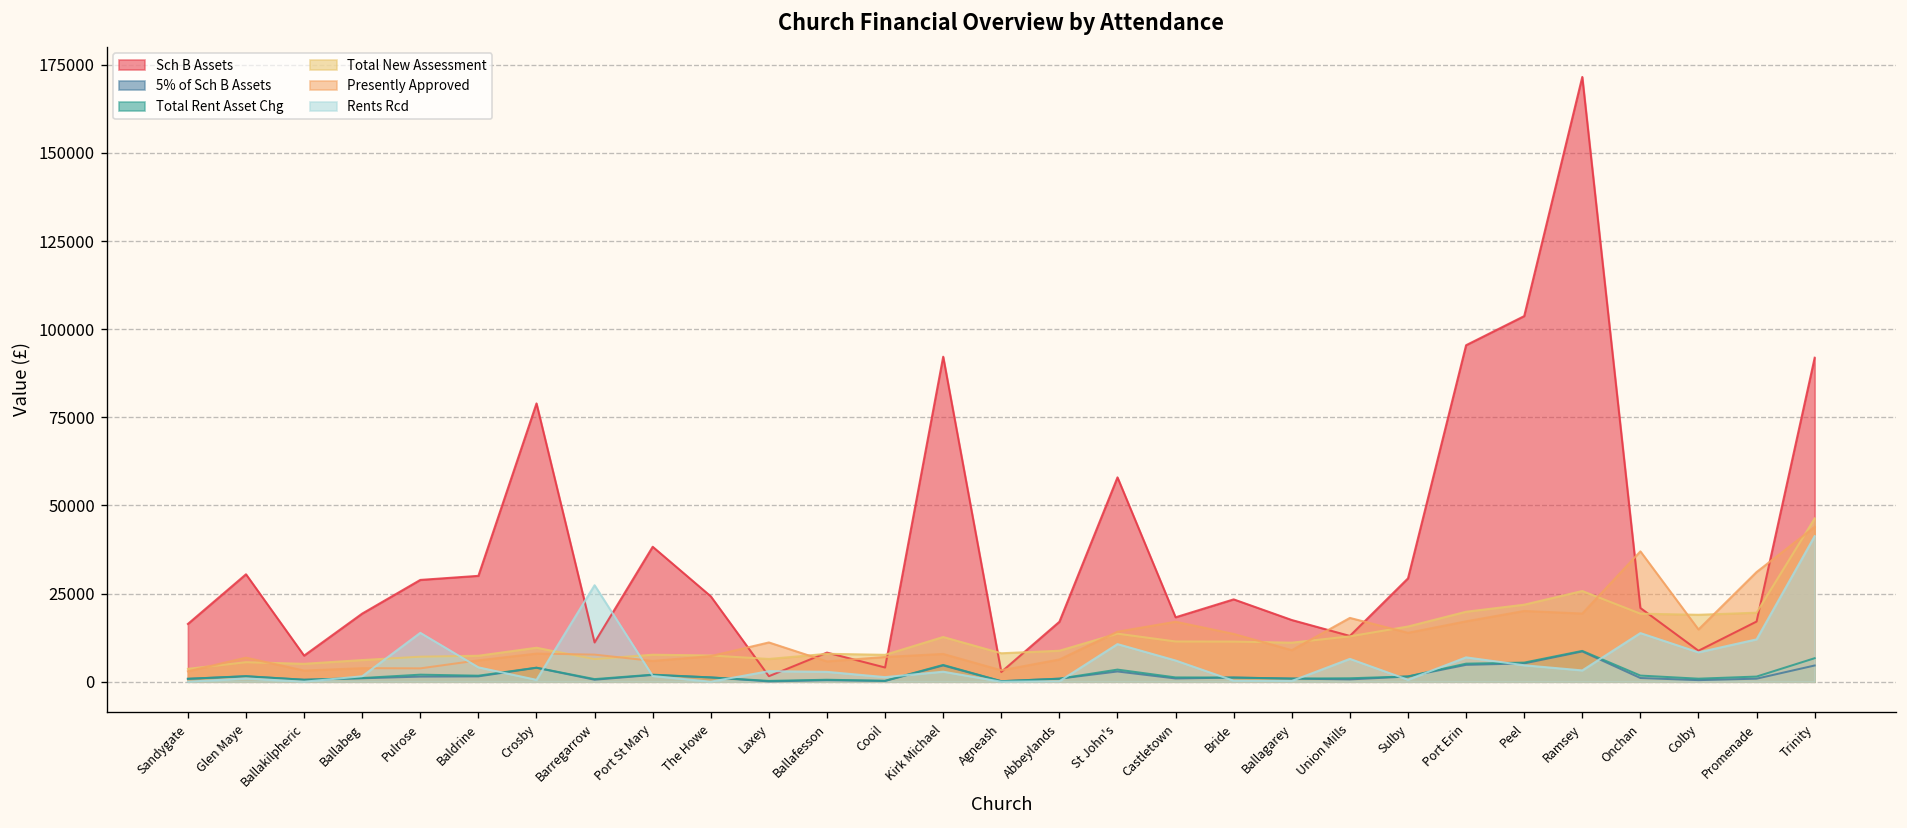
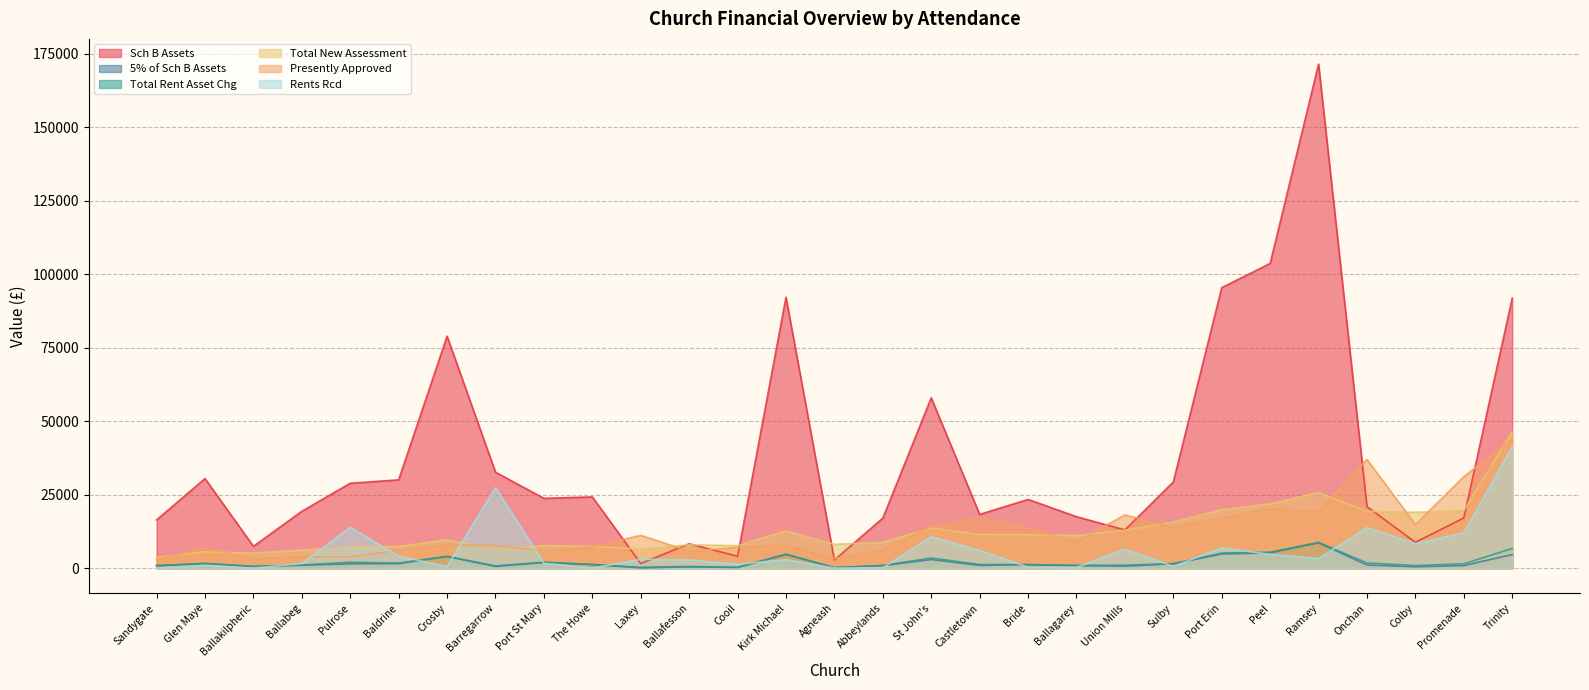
Sch B Assets, Barregarrow: 11000 -> 33000
Sch B Assets, Port St Mary: 38000 -> 24000
